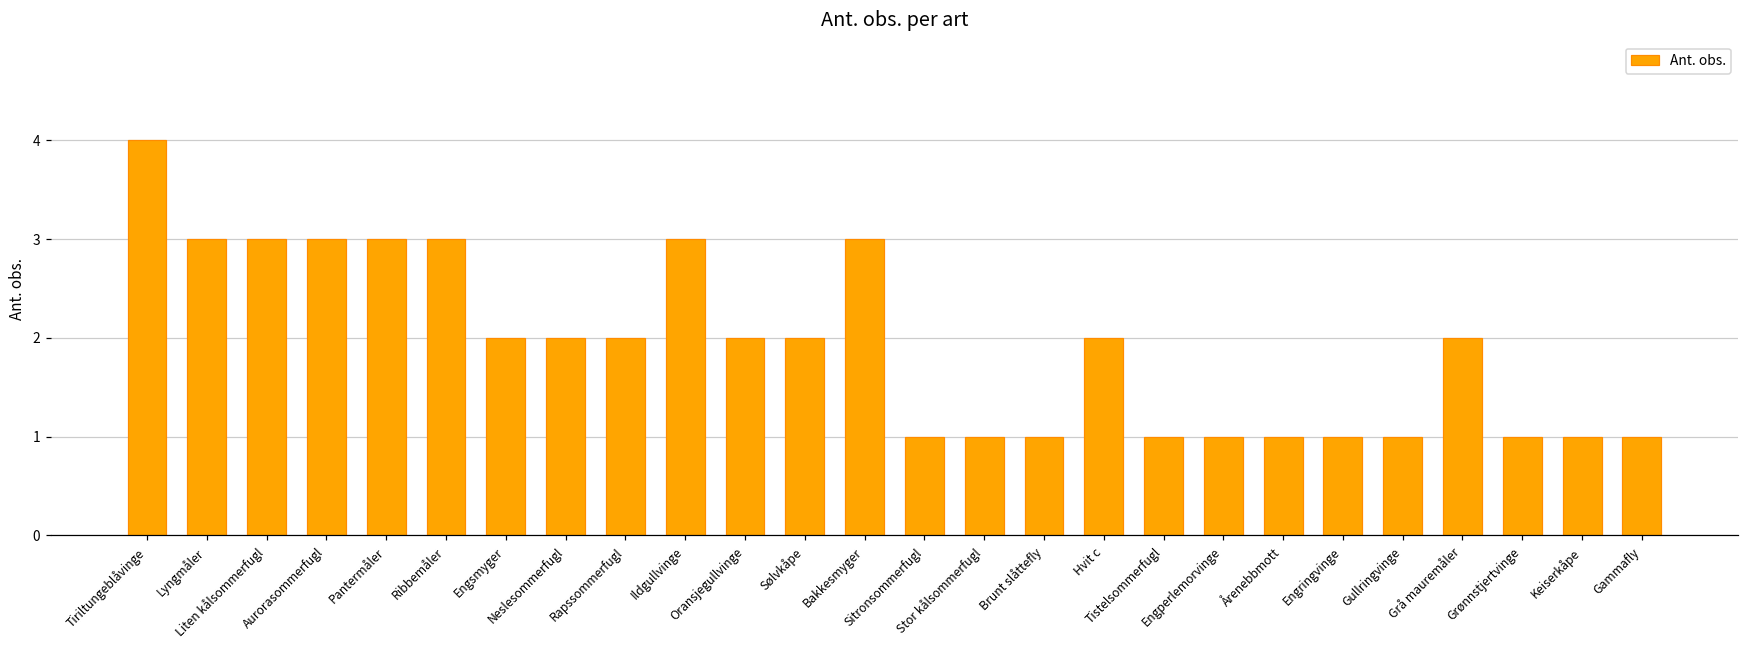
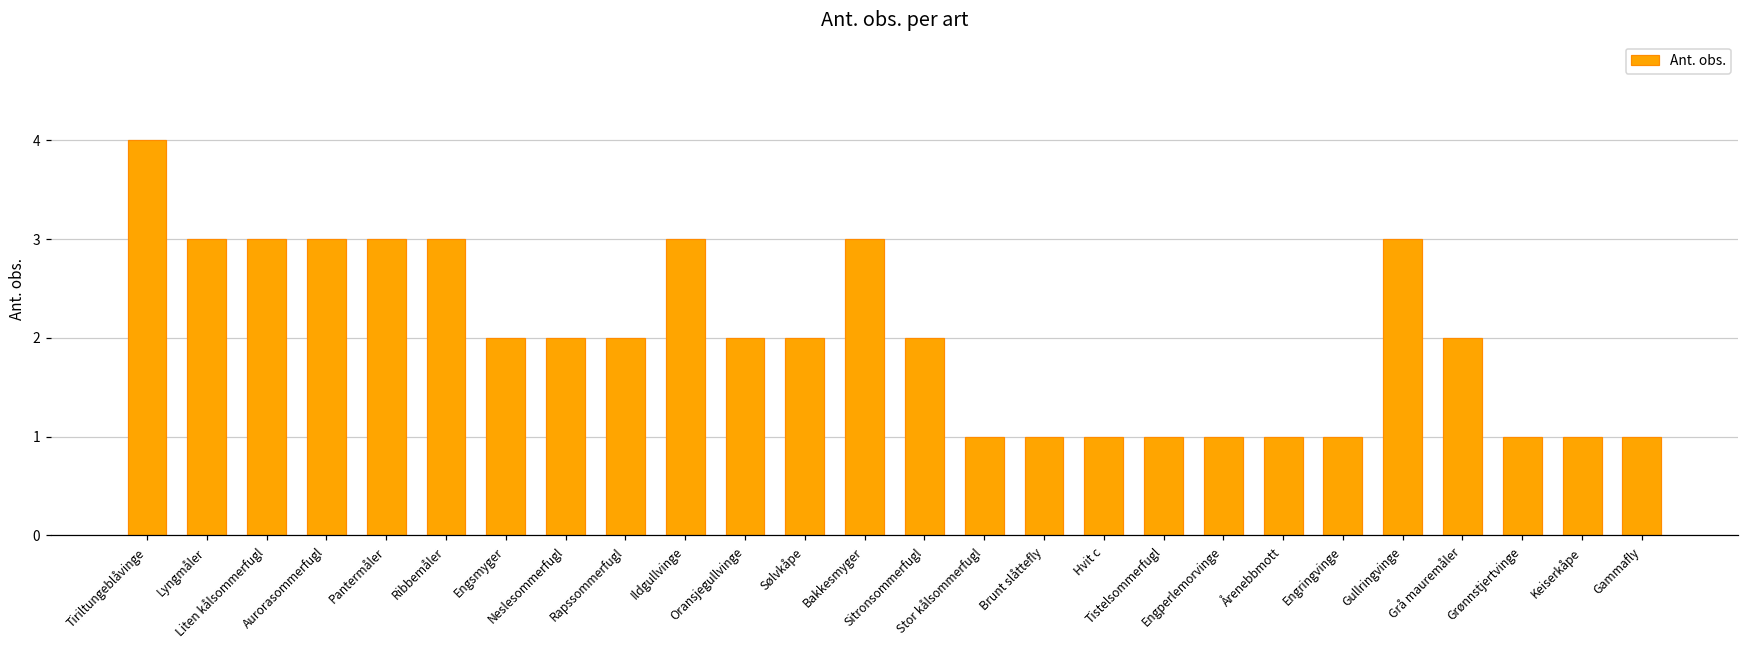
Sitronsommerfugl: 1 -> 2
Hvit c: 2 -> 1
Gullringvinge: 1 -> 3
